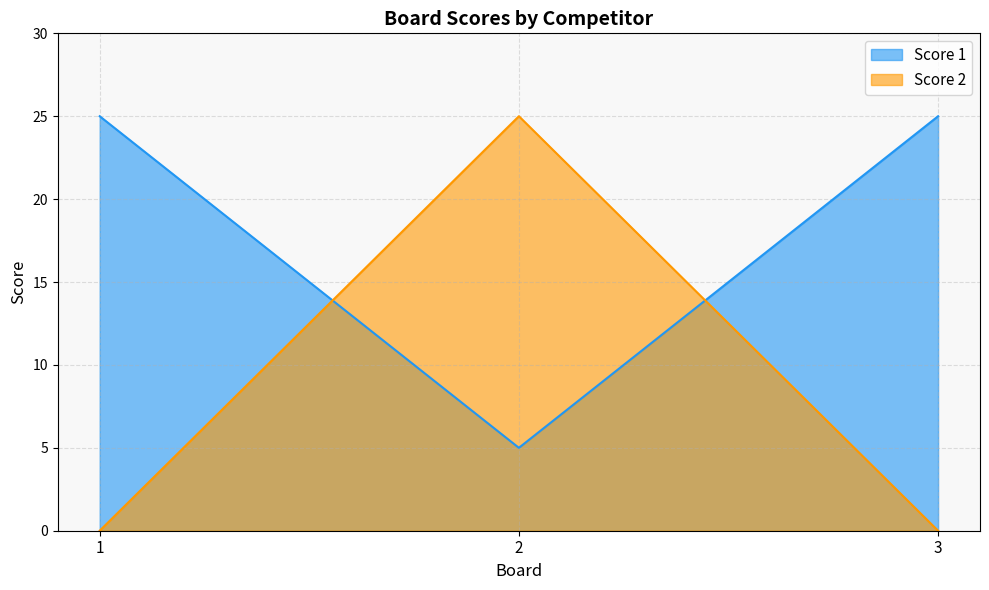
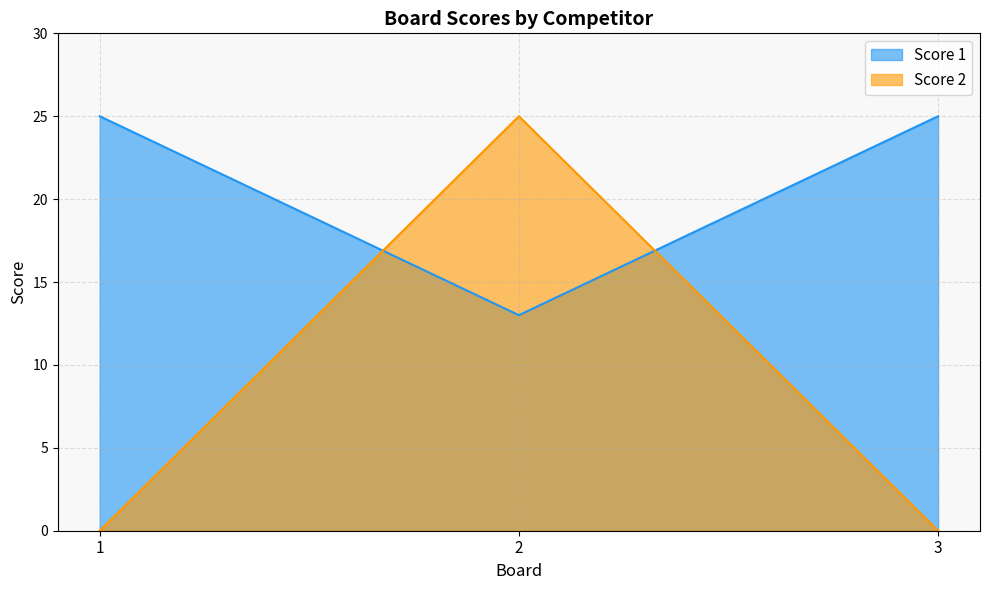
Score 1, 2: 5 -> 13
